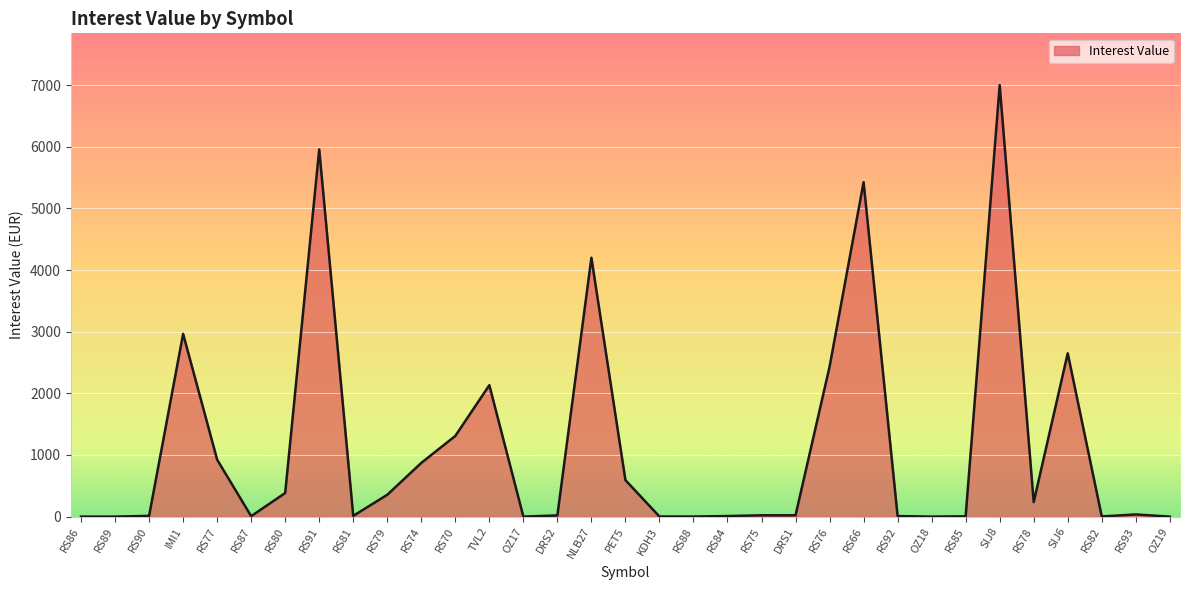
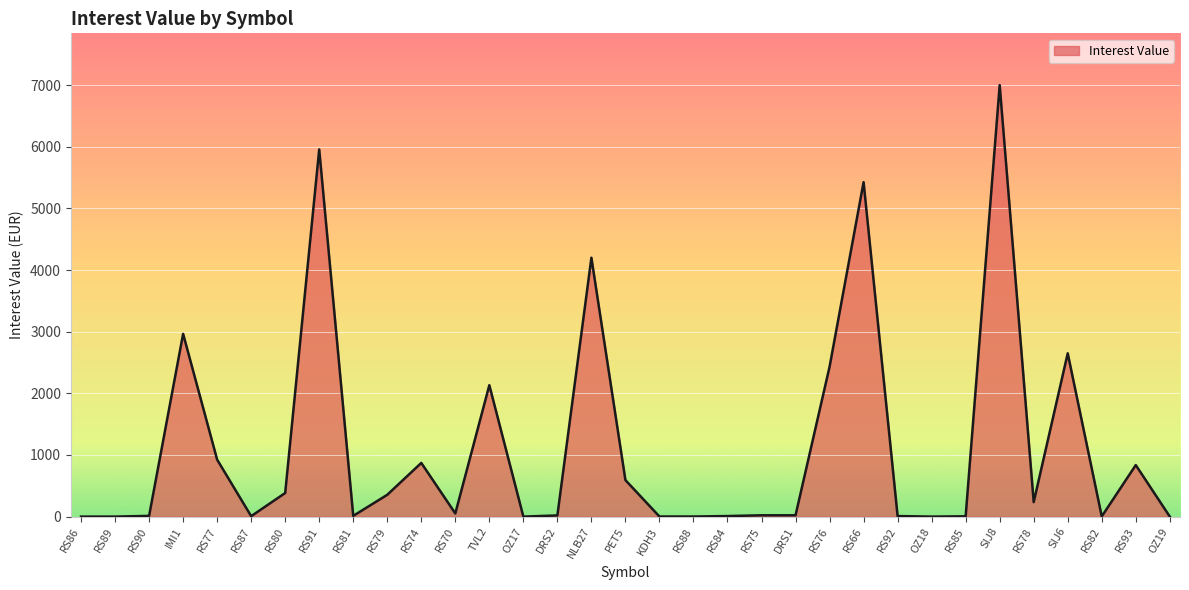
RS70: 1300 -> 100
RS93: 0 -> 800
